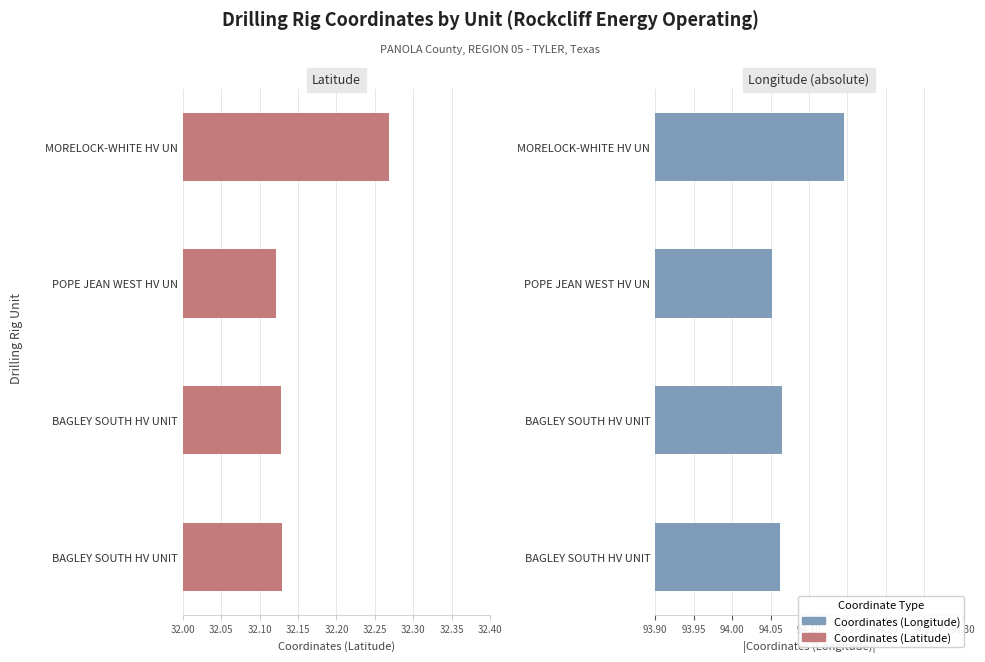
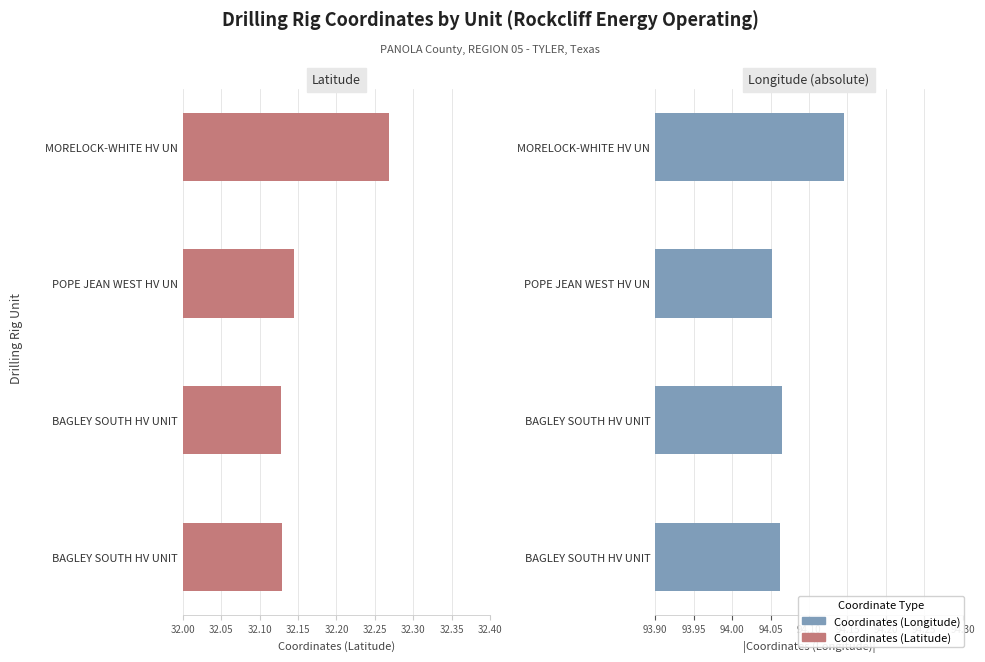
Latitude, POPE JEAN WEST HV UN: 32.12 -> 32.14
